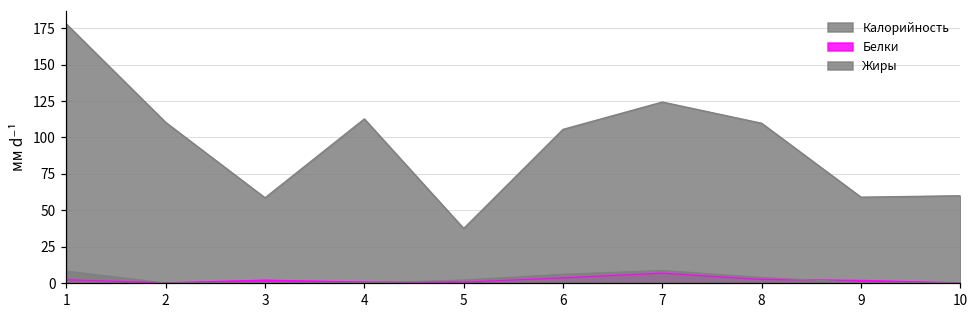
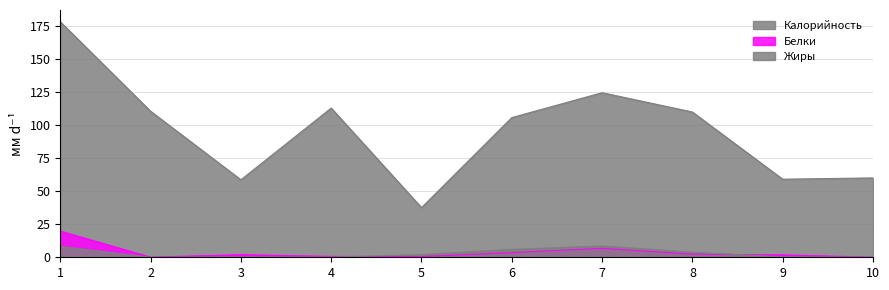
Белки, 1: 2 -> 20
